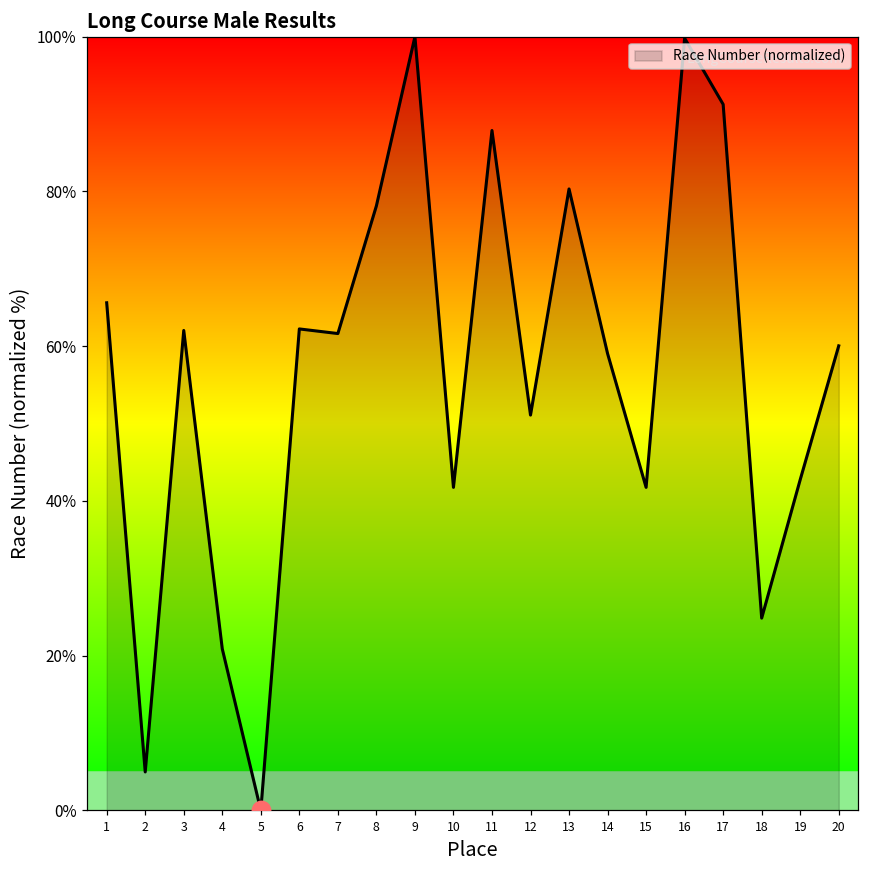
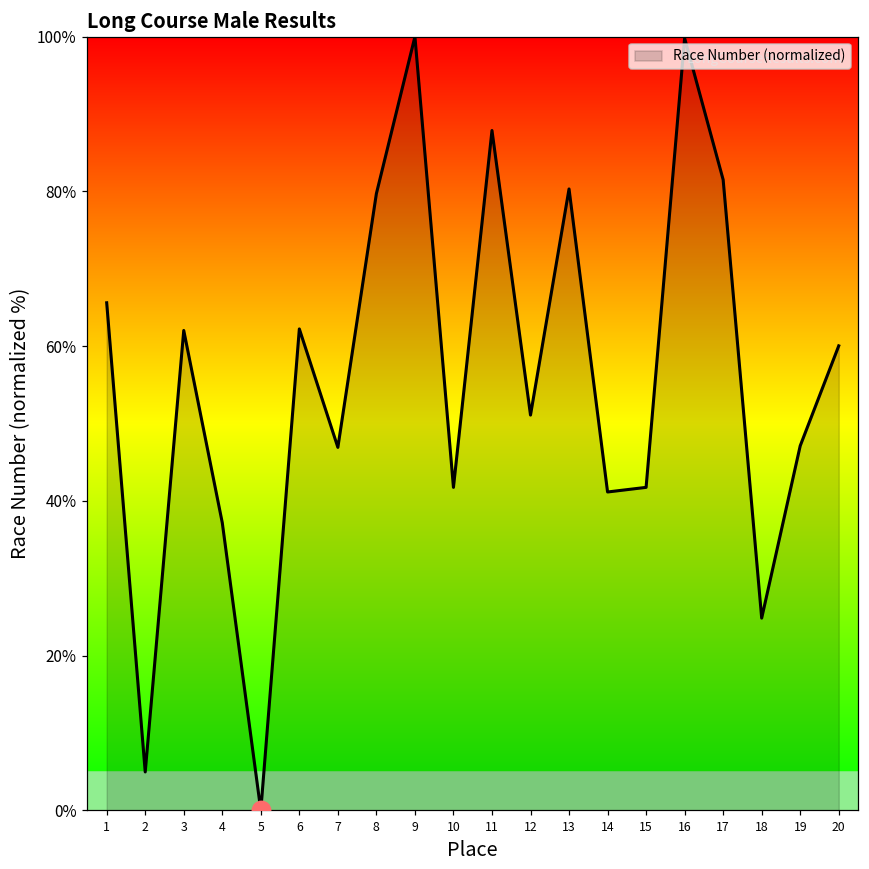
Race Number (normalized), 4: 21% -> 37%
Race Number (normalized), 7: 62% -> 47%
Race Number (normalized), 8: 78% -> 80%
Race Number (normalized), 14: 59% -> 41%
Race Number (normalized), 17: 91% -> 82%
Race Number (normalized), 19: 43% -> 47%
